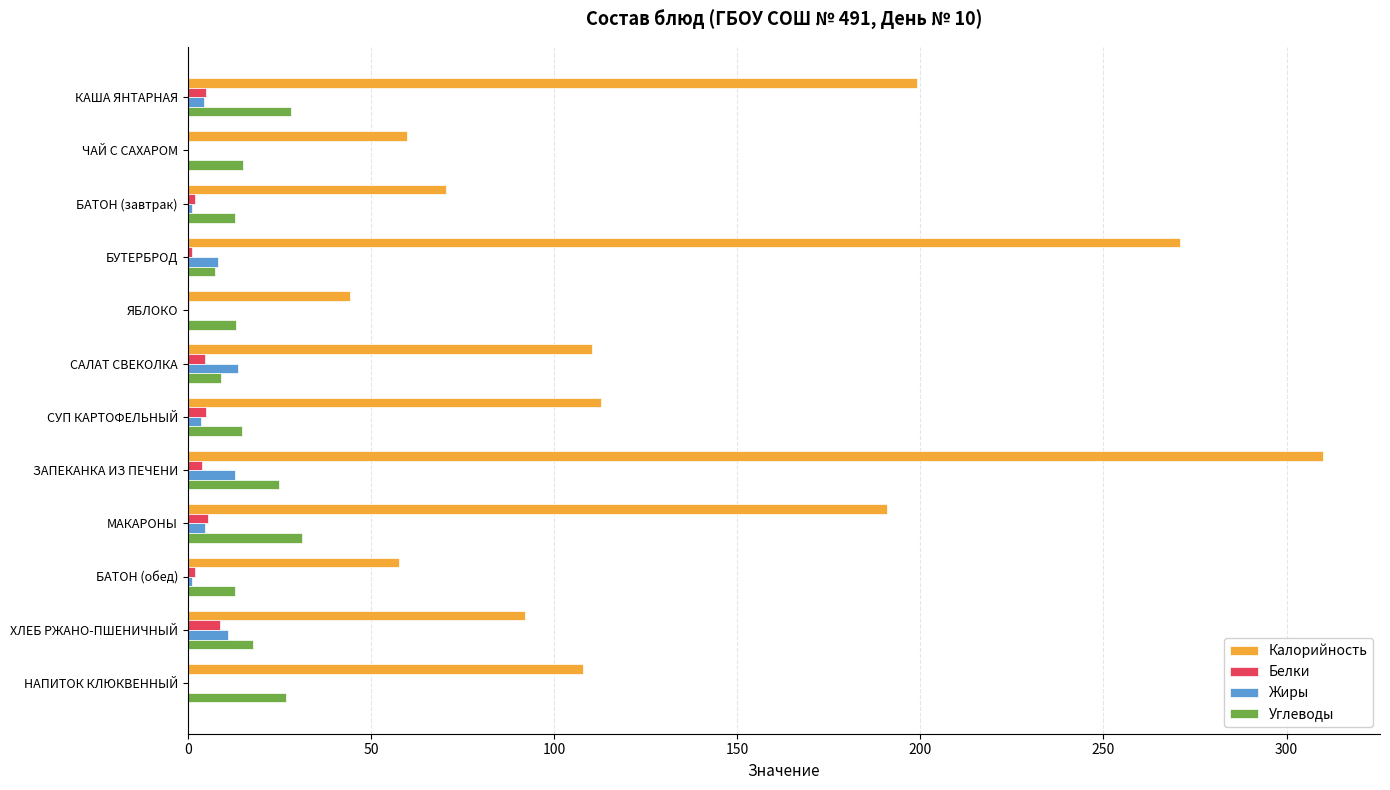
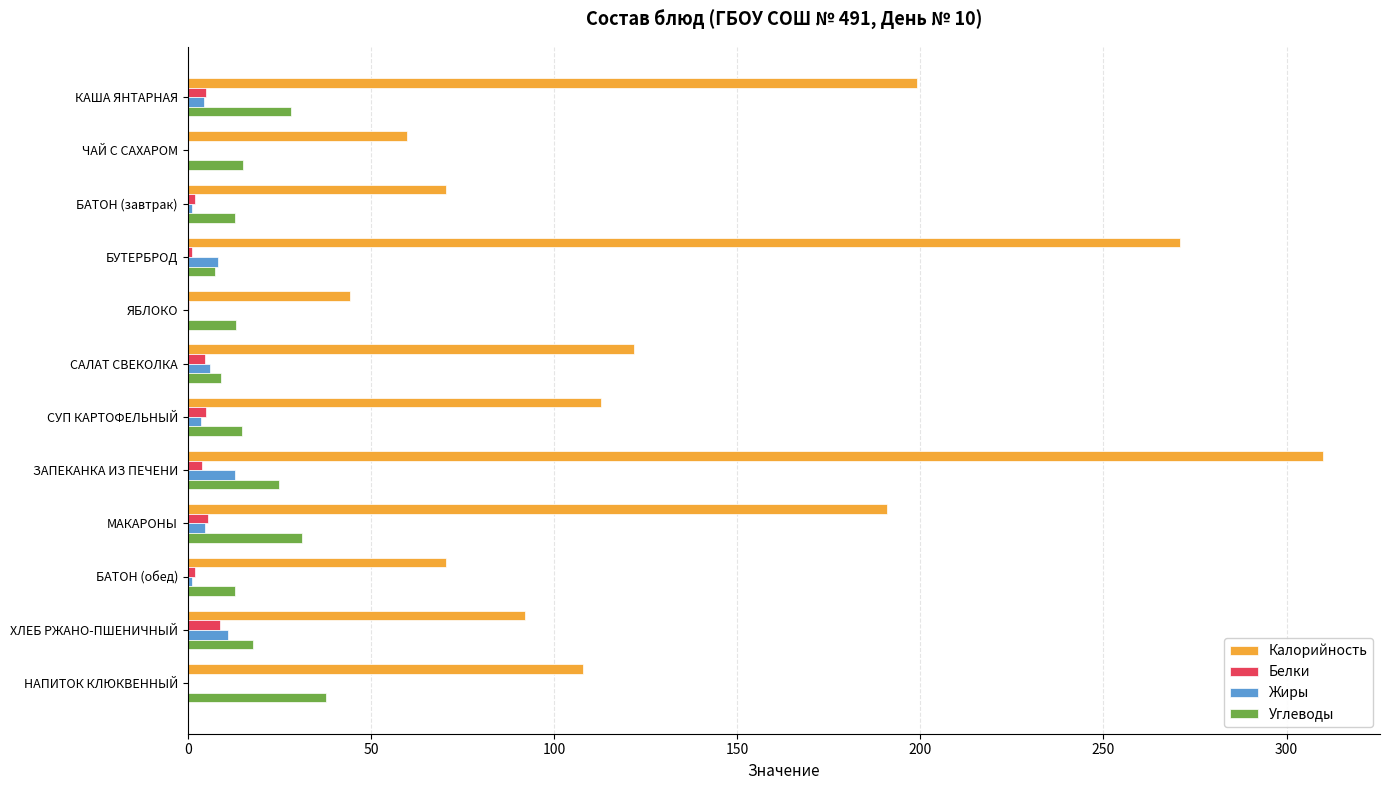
Калорийность, САЛАТ СВЕКОЛКА: 110 -> 122
Жиры, САЛАТ СВЕКОЛКА: 14 -> 6
Калорийность, БАТОН (обед): 58 -> 70
Углеводы, НАПИТОК КЛЮКВЕННЫЙ: 27 -> 38
